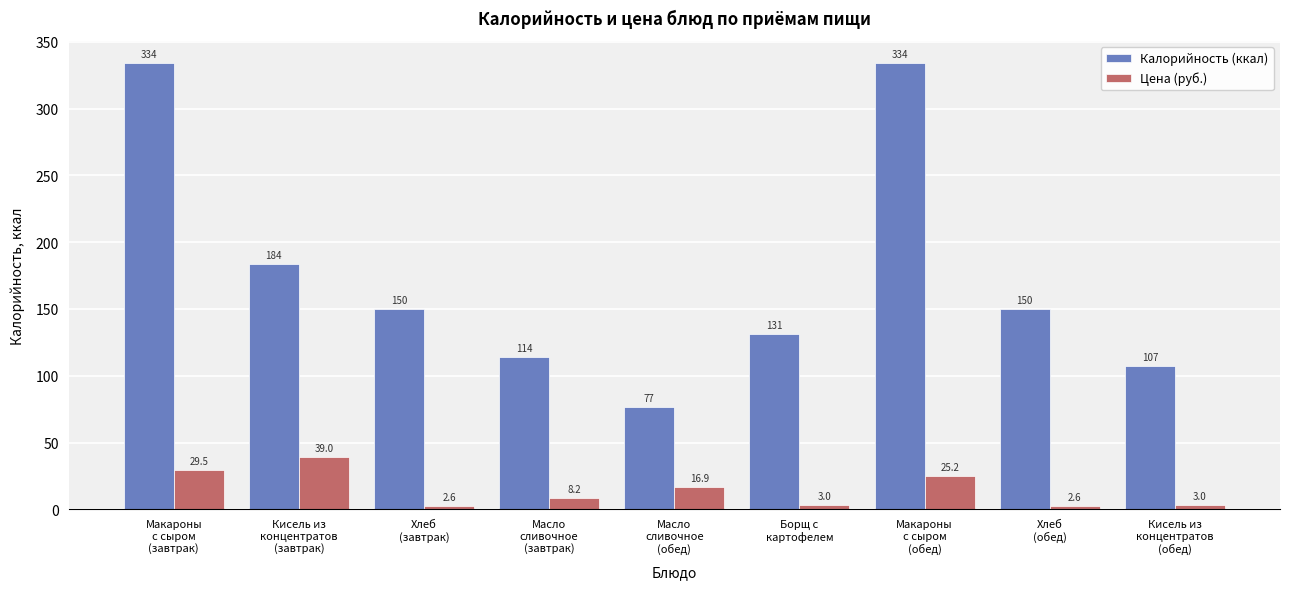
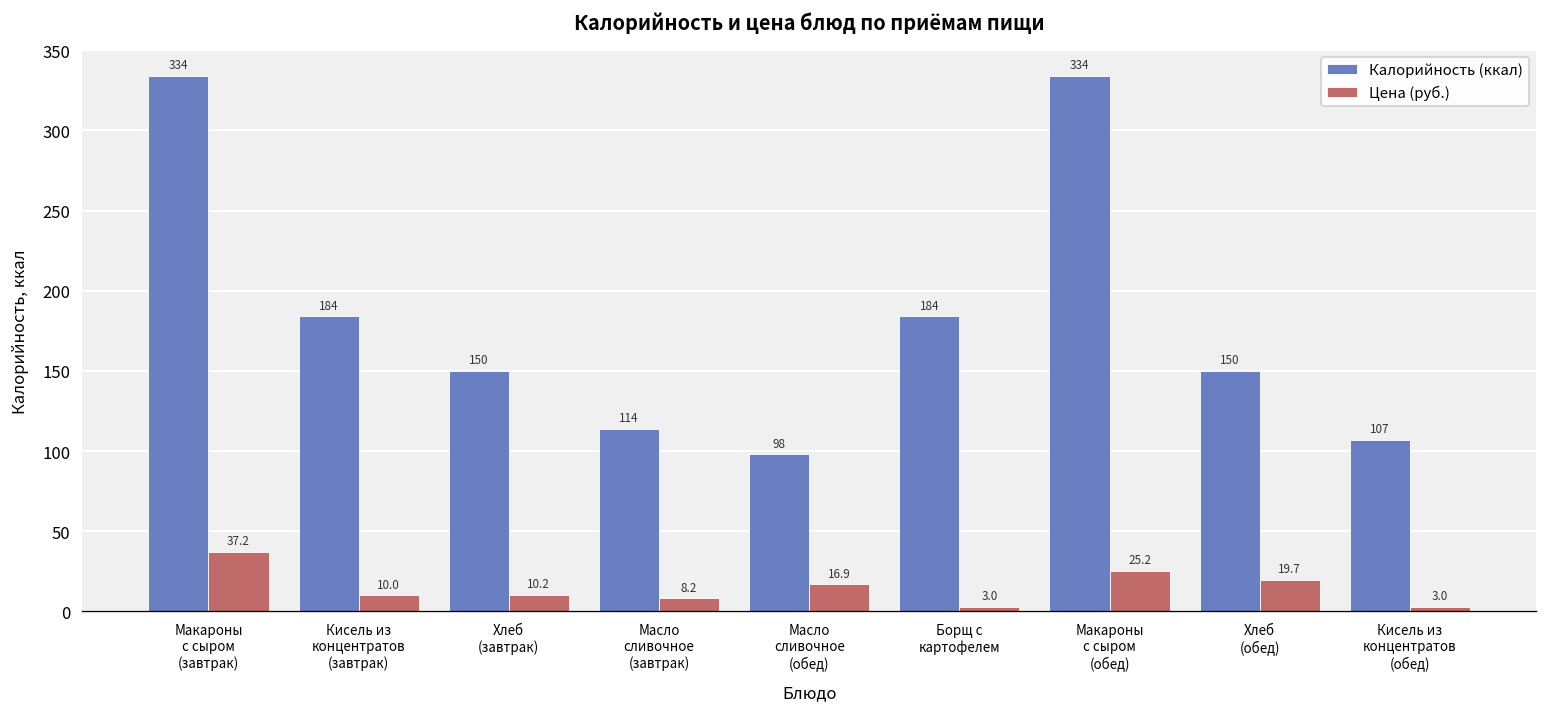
Цена (руб.), Макароны с сыром (завтрак): 29.5 -> 37.2
Цена (руб.), Кисель из концентратов (завтрак): 39.0 -> 10.0
Цена (руб.), Хлеб (завтрак): 2.6 -> 10.2
Калорийность (ккал), Масло сливочное (обед): 77 -> 98
Калорийность (ккал), Борщ с картофелем: 131 -> 184
Цена (руб.), Хлеб (обед): 2.6 -> 19.7
